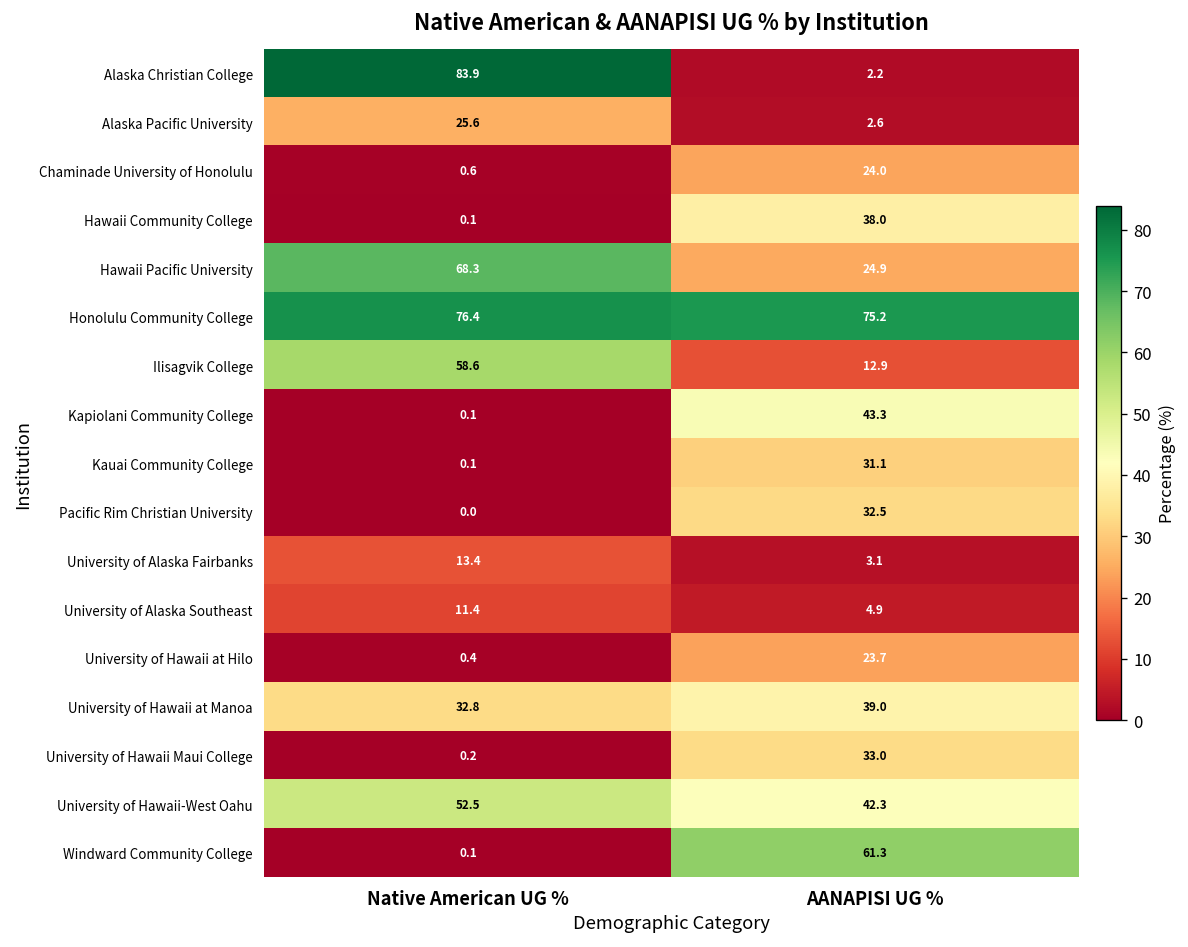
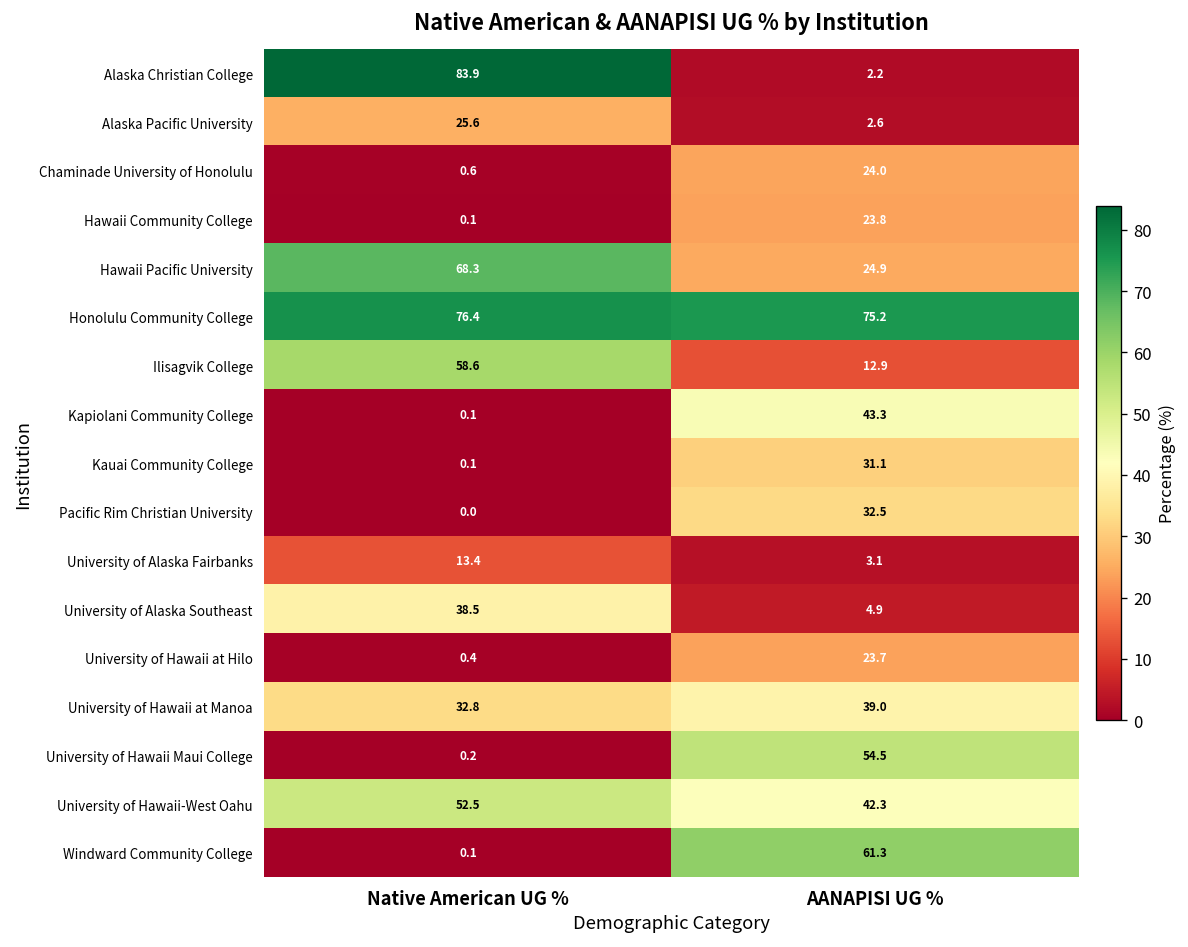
Hawaii Community College, AANAPISI UG %: 38.0 -> 23.8
University of Alaska Southeast, Native American UG %: 11.4 -> 38.5
University of Hawaii Maui College, AANAPISI UG %: 33.0 -> 54.5
